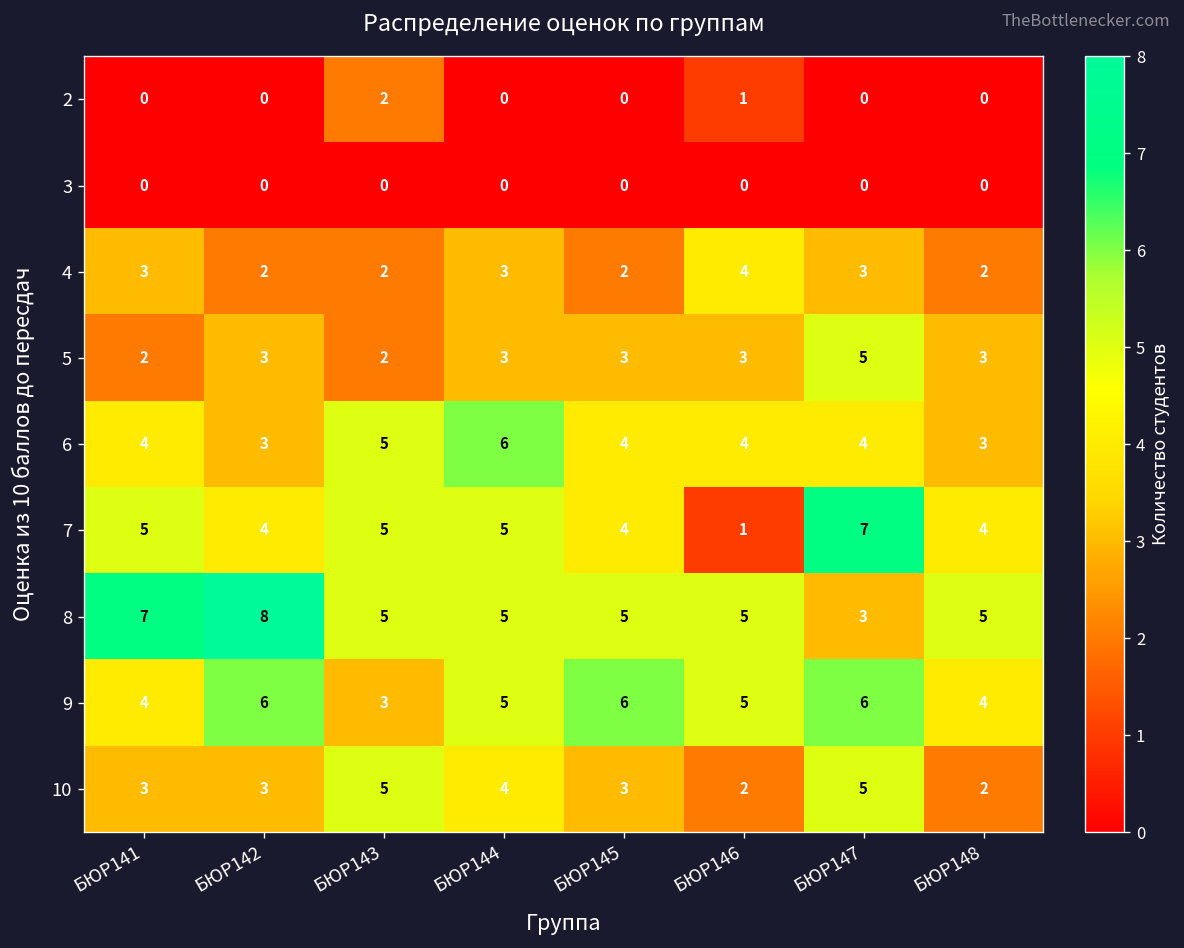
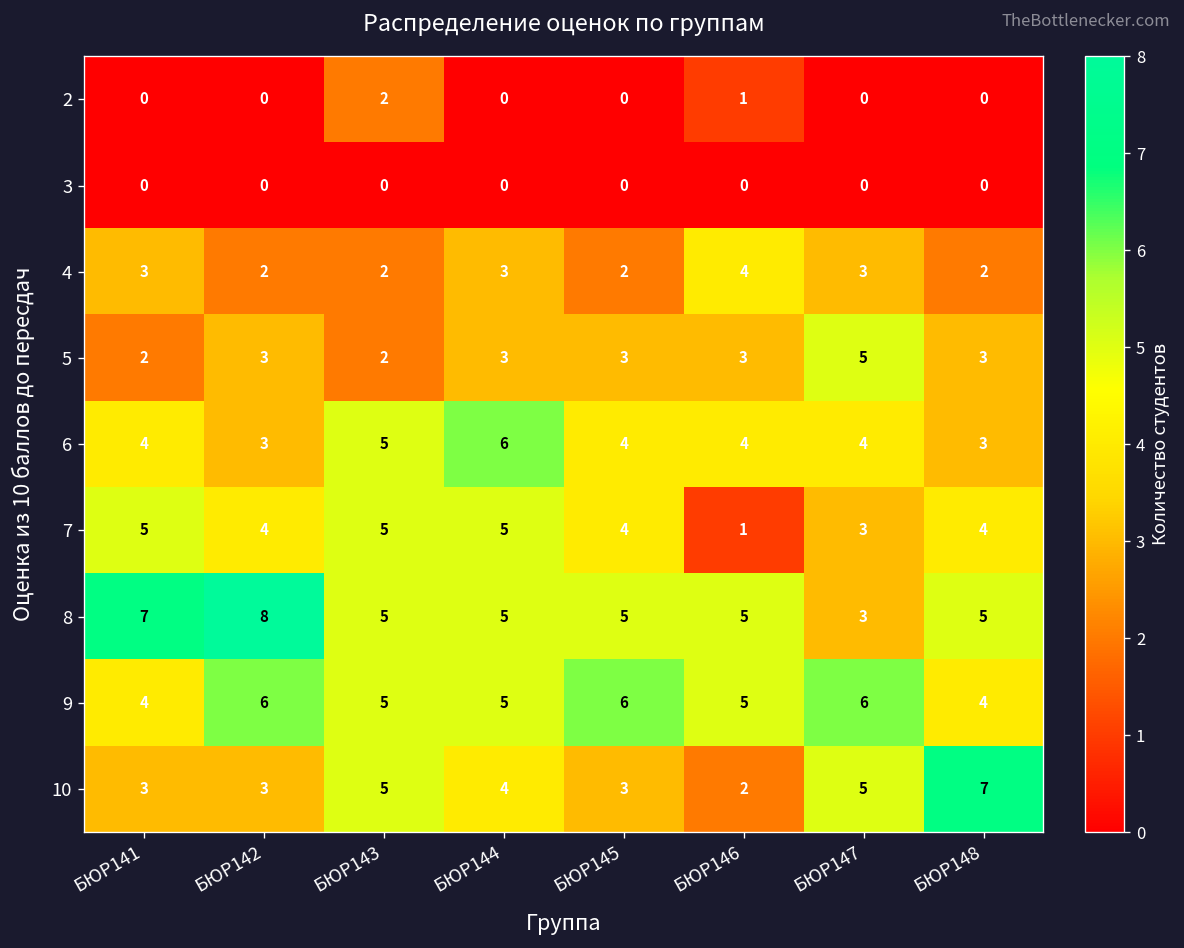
7, БЮР147: 7 -> 3
9, БЮР143: 3 -> 5
10, БЮР148: 2 -> 7
